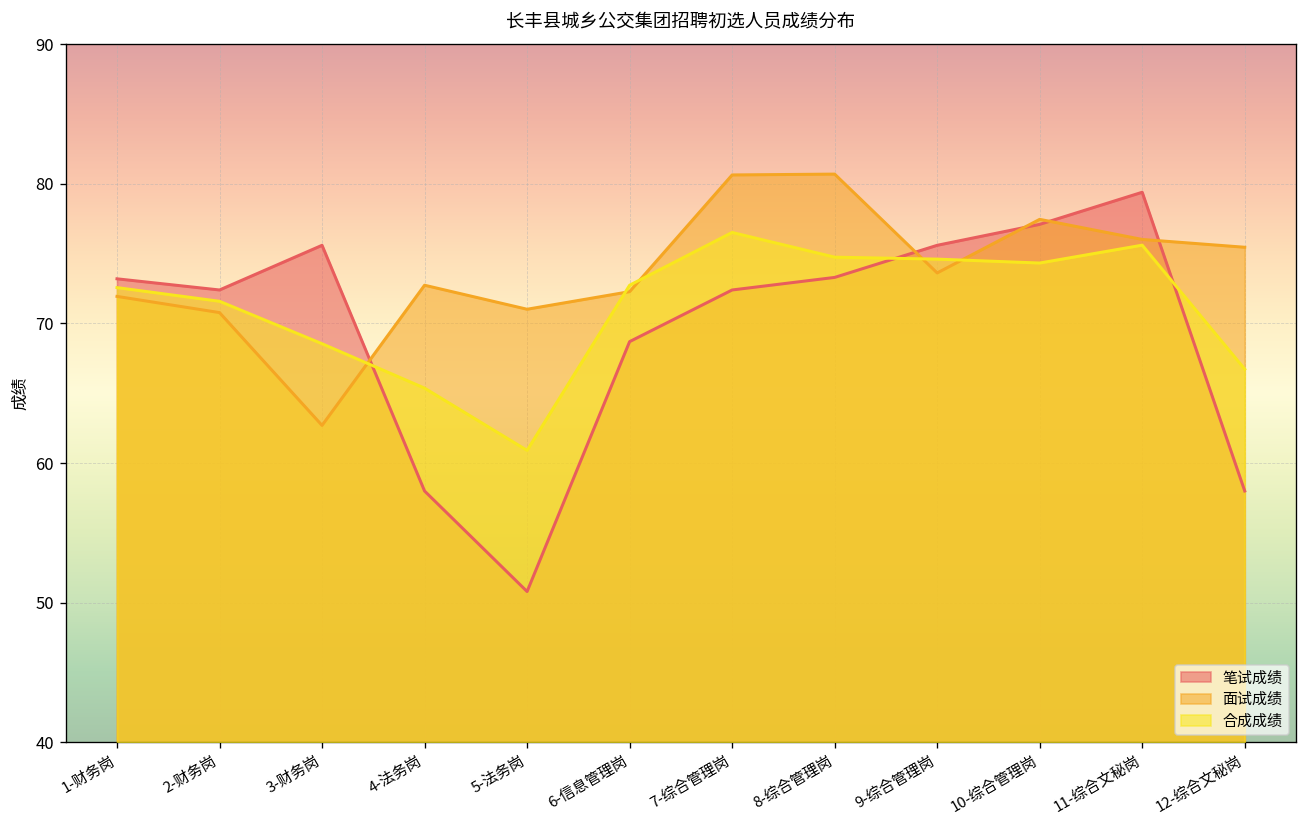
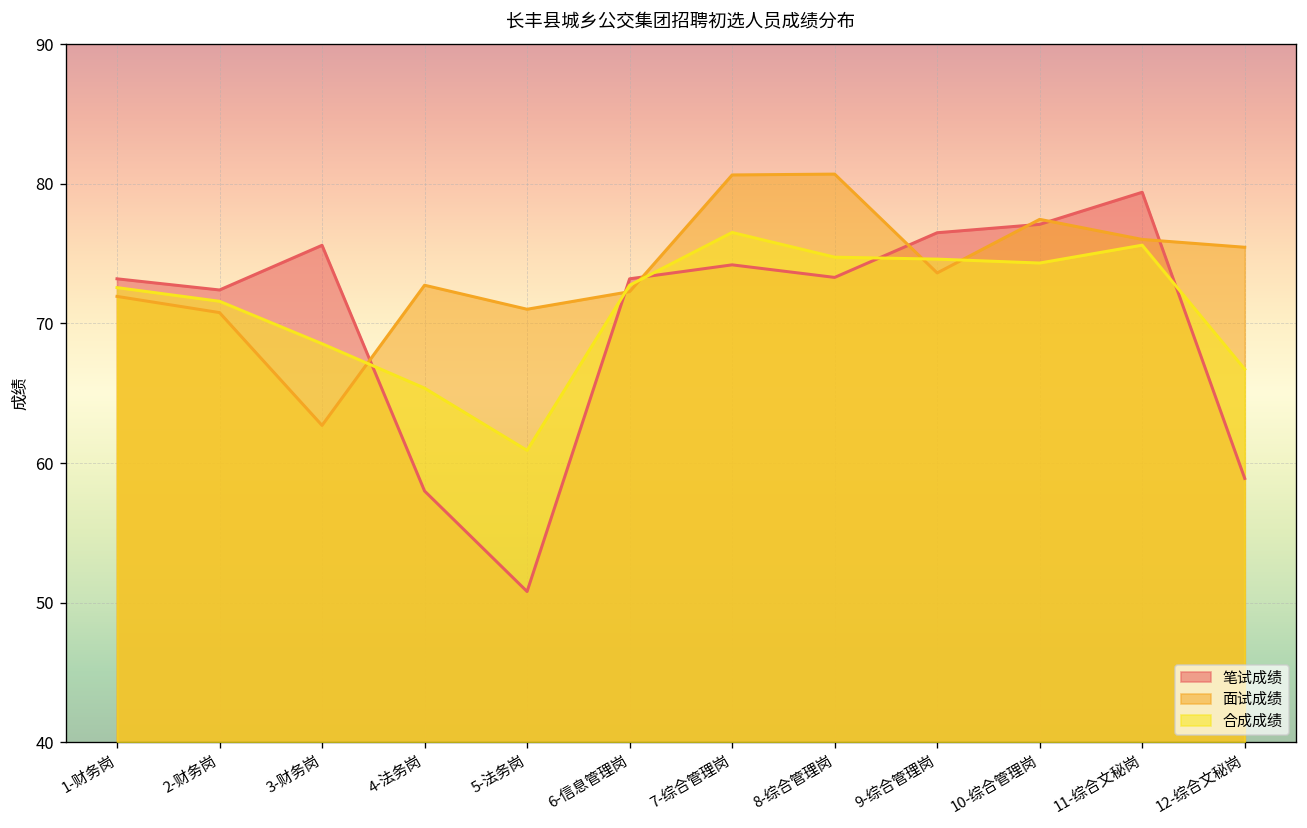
笔试成绩, 6-信息管理岗: 68.7 -> 73.2
笔试成绩, 7-综合管理岗: 72.4 -> 74.2
笔试成绩, 9-综合管理岗: 75.6 -> 76.5
笔试成绩, 12-综合文秘岗: 58.0 -> 58.9
